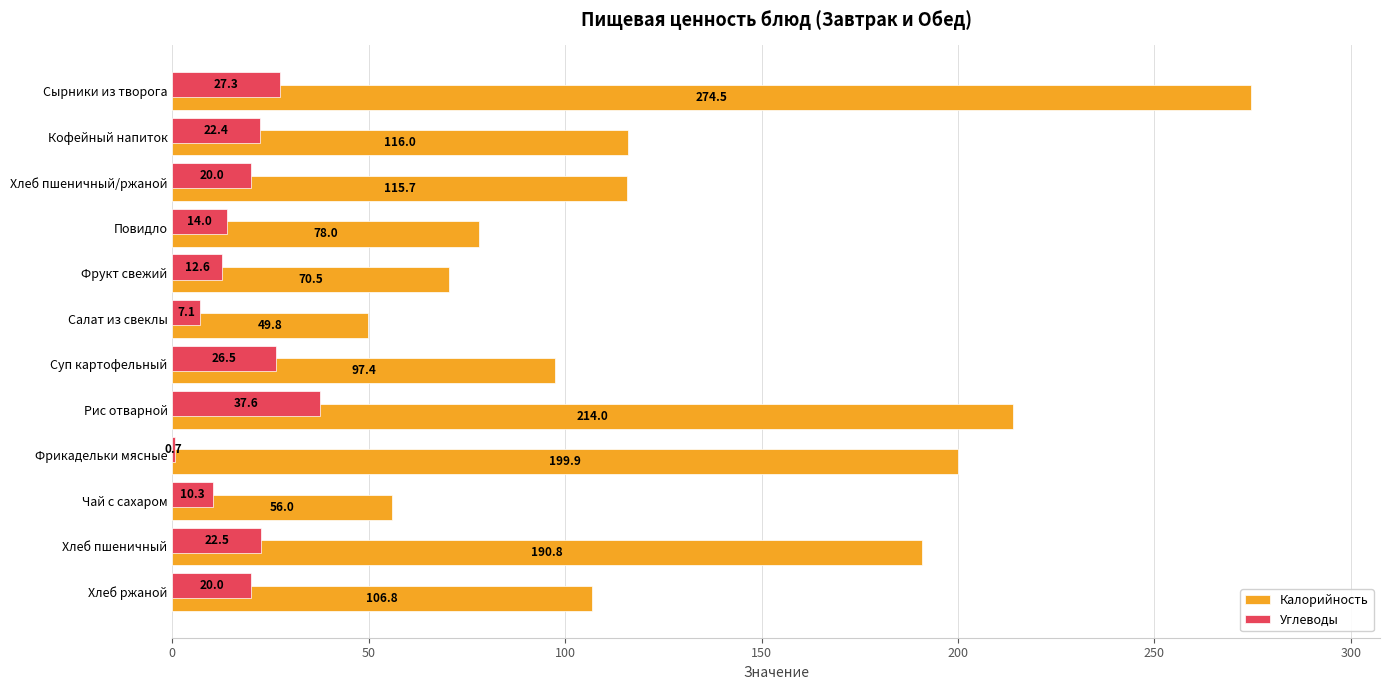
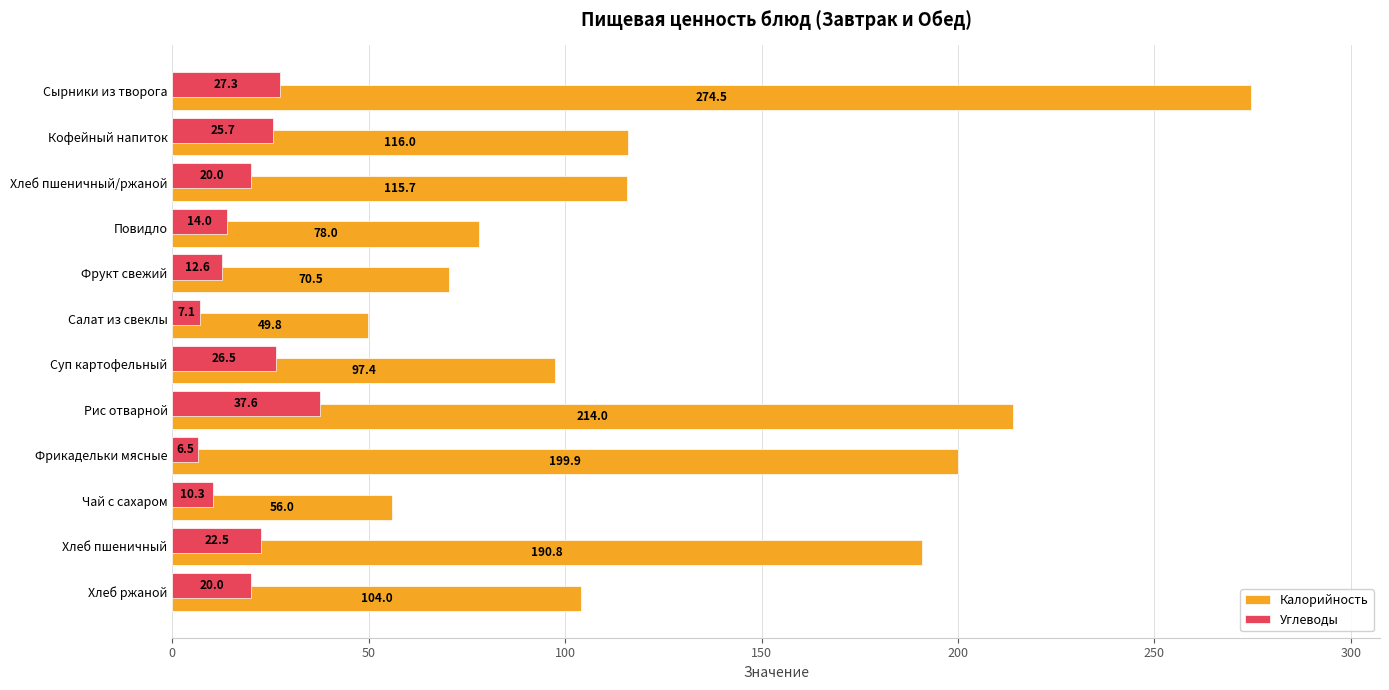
Углеводы, Кофейный напиток: 22.4 -> 25.7
Углеводы, Фрикадельки мясные: 0.7 -> 6.5
Калорийность, Хлеб ржаной: 106.8 -> 104.0
